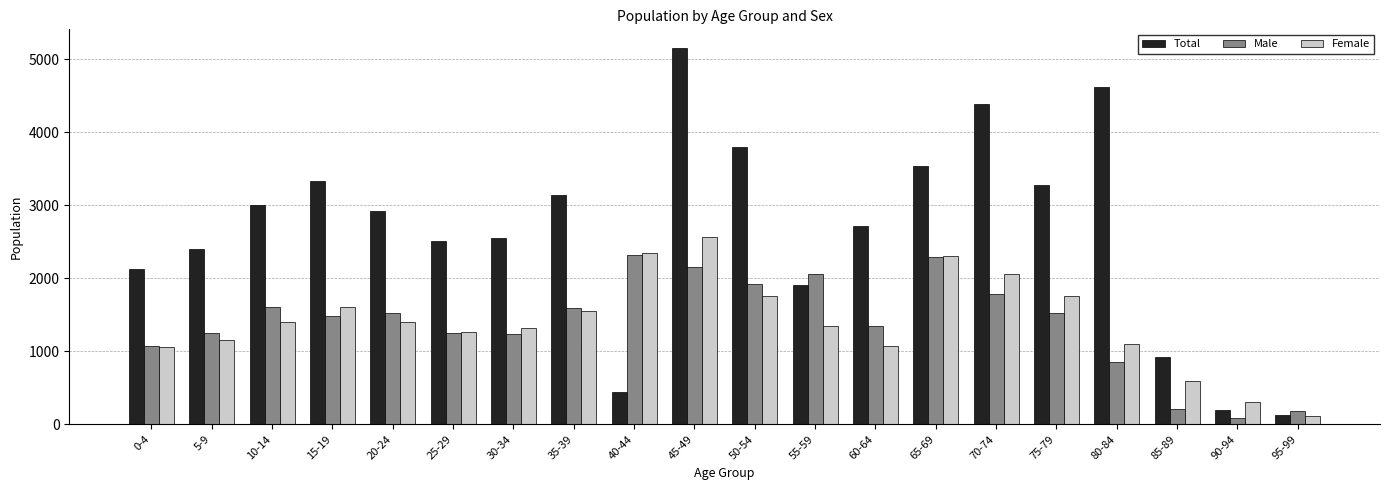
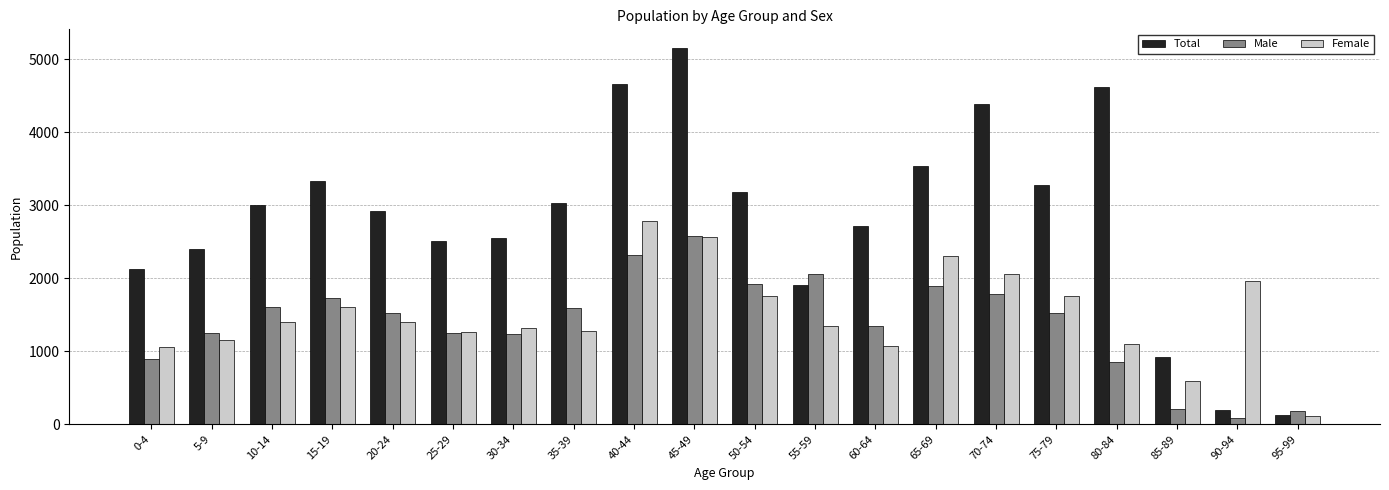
Male, 0-4: 1100 -> 900
Male, 15-19: 1500 -> 1700
Total, 35-39: 3100 -> 3000
Female, 35-39: 1600 -> 1300
Total, 40-44: 400 -> 4700
Female, 40-44: 2300 -> 2800
Male, 45-49: 2100 -> 2600
Total, 50-54: 3800 -> 3200
Male, 65-69: 2300 -> 1900
Female, 90-94: 300 -> 2000
